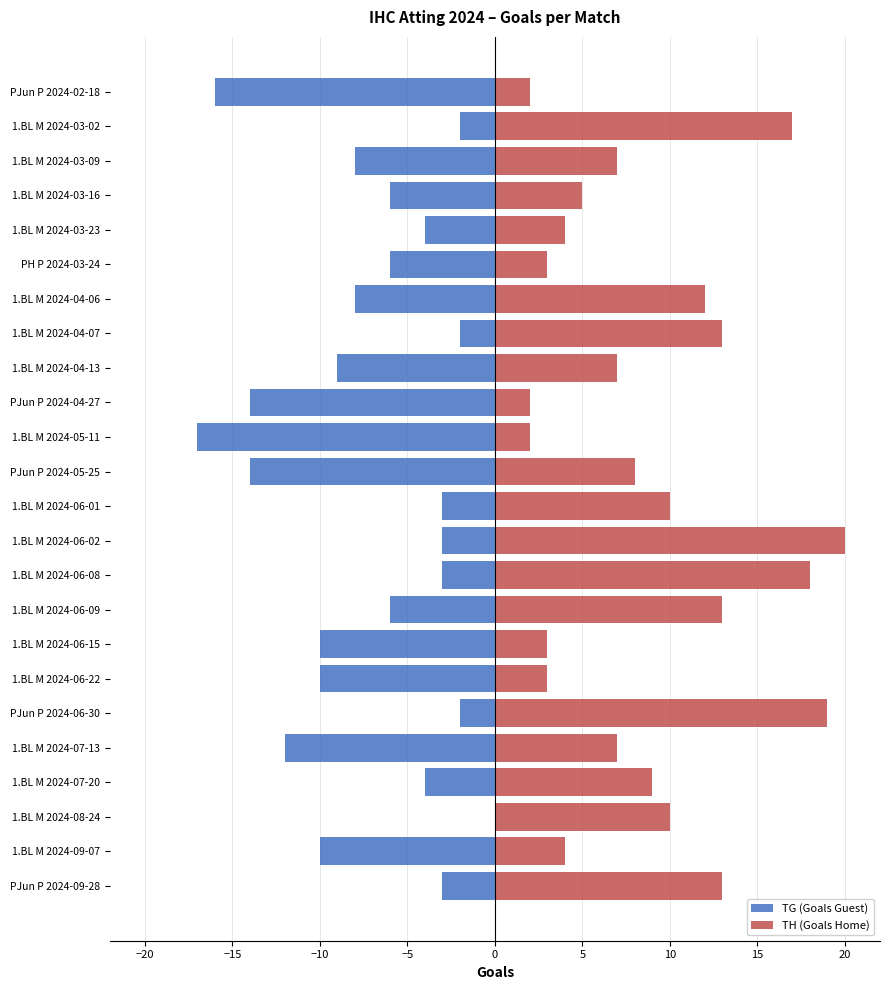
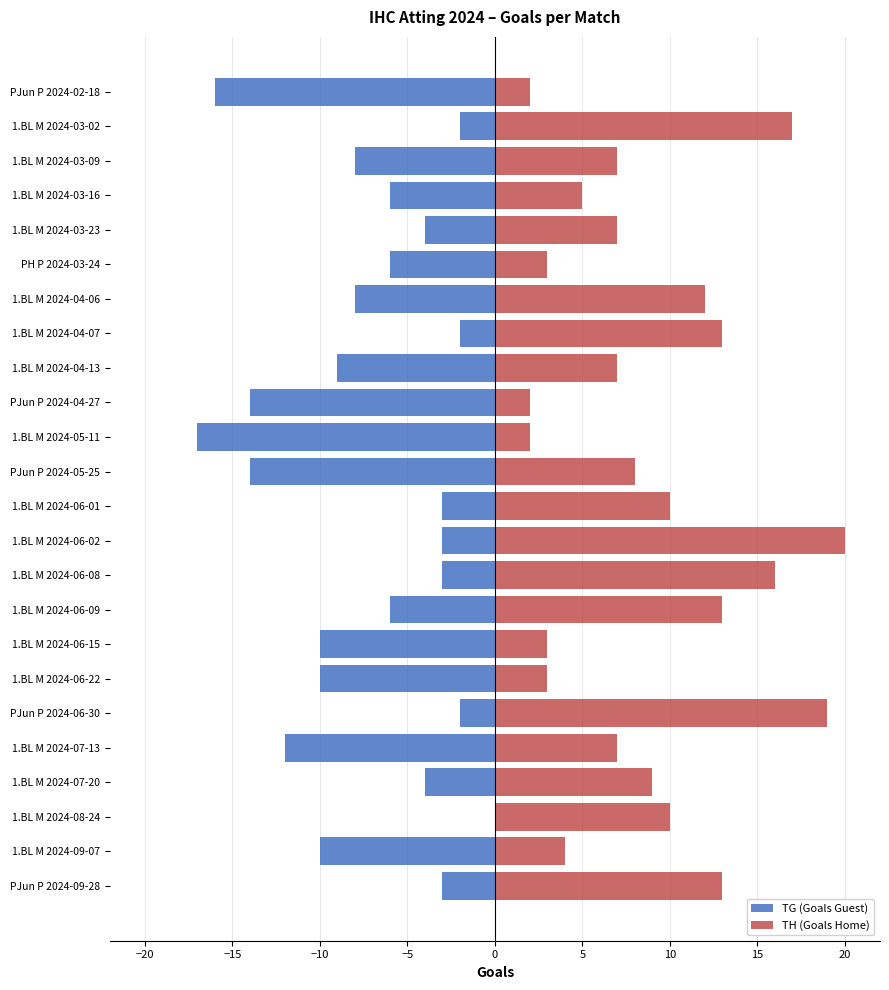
TH (Goals Home), 1.BL M 2024-03-23: 4 -> 7
TH (Goals Home), 1.BL M 2024-06-08: 18 -> 16
